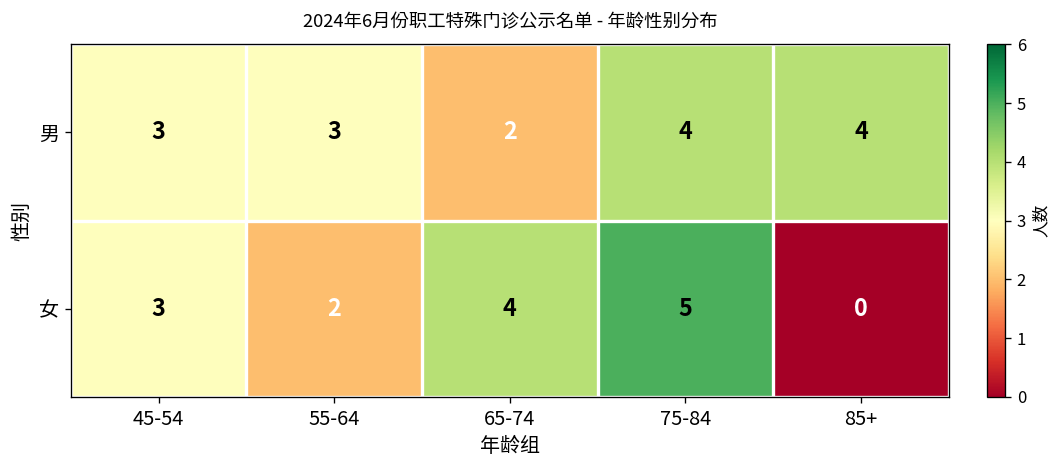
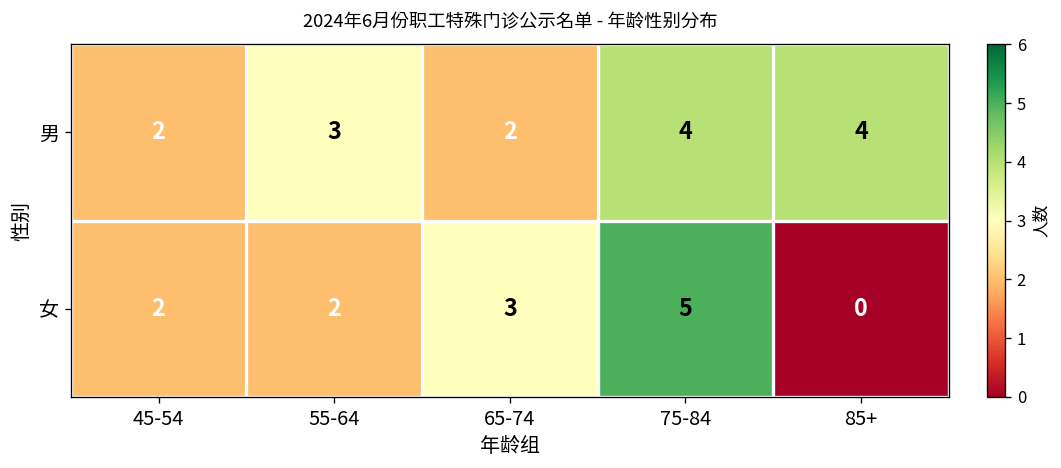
男, 45-54: 3 -> 2
女, 45-54: 3 -> 2
女, 65-74: 4 -> 3
